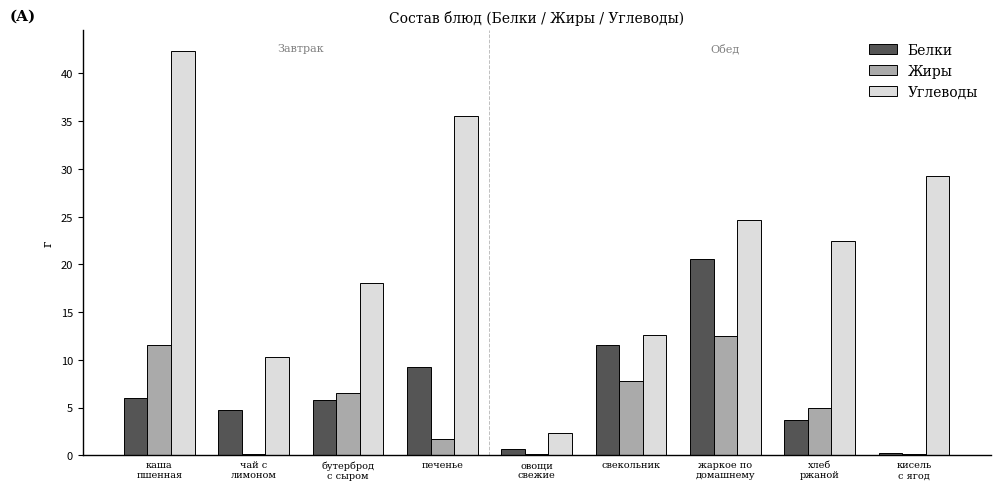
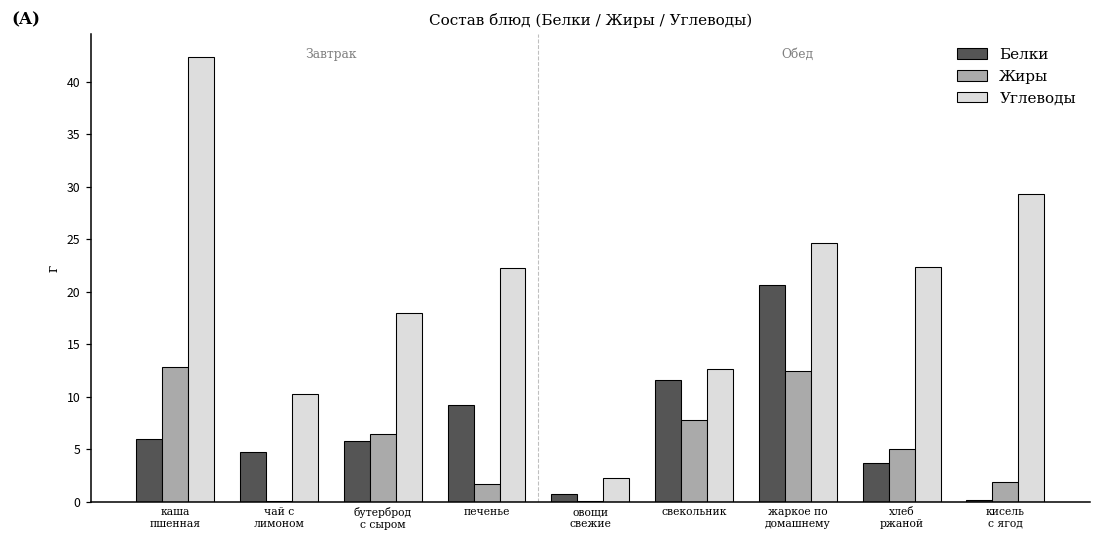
Жиры, каша пшенная: 12 -> 13
Углеводы, печенье: 36 -> 22
Жиры, кисель с ягод: 0 -> 2
